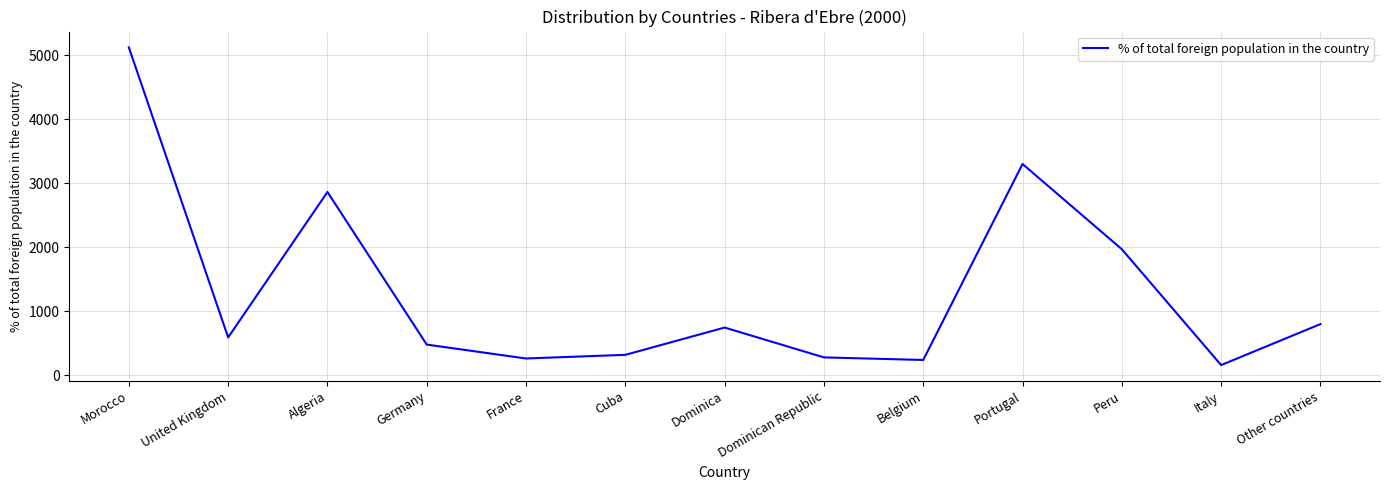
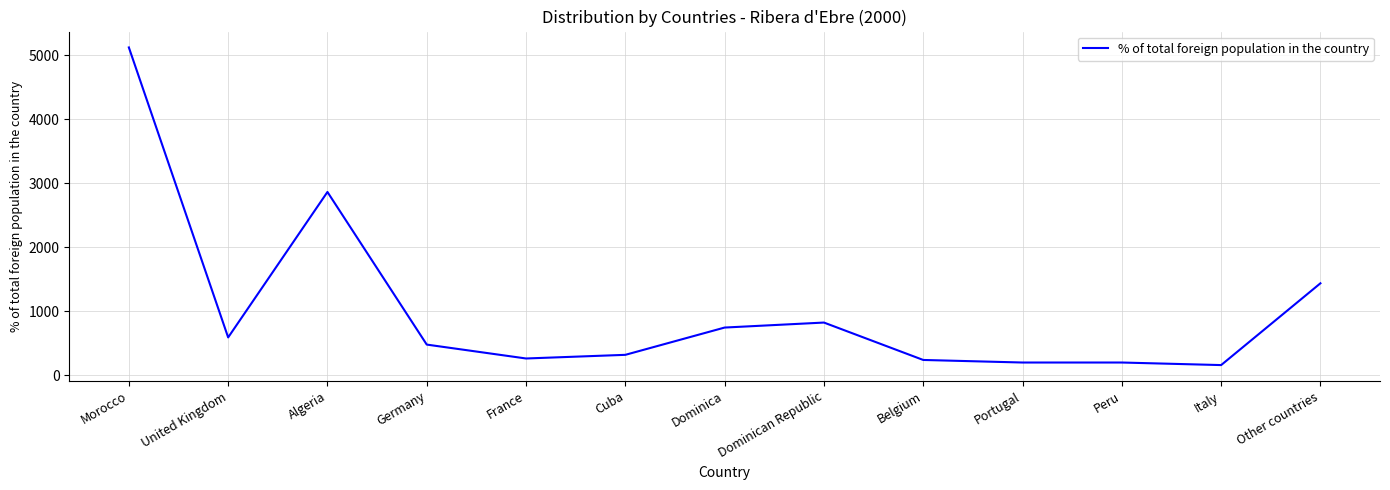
Dominican Republic: 300 -> 800
Portugal: 3300 -> 200
Peru: 2000 -> 200
Other countries: 800 -> 1400
